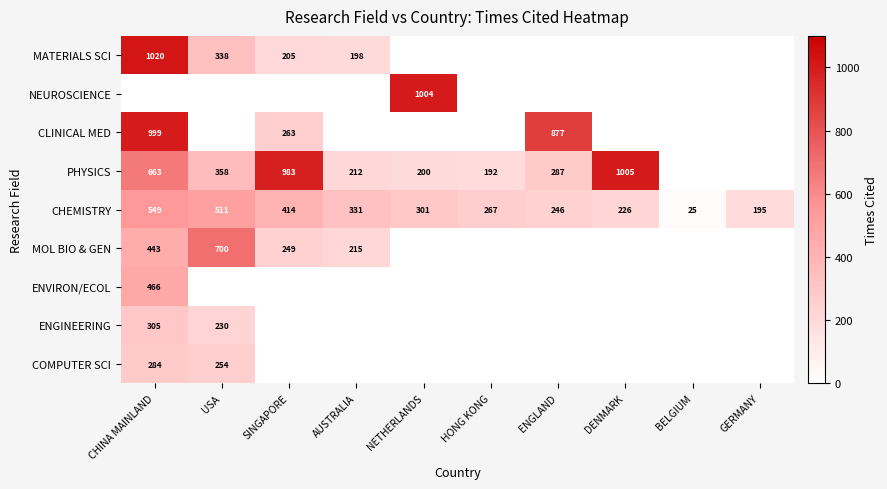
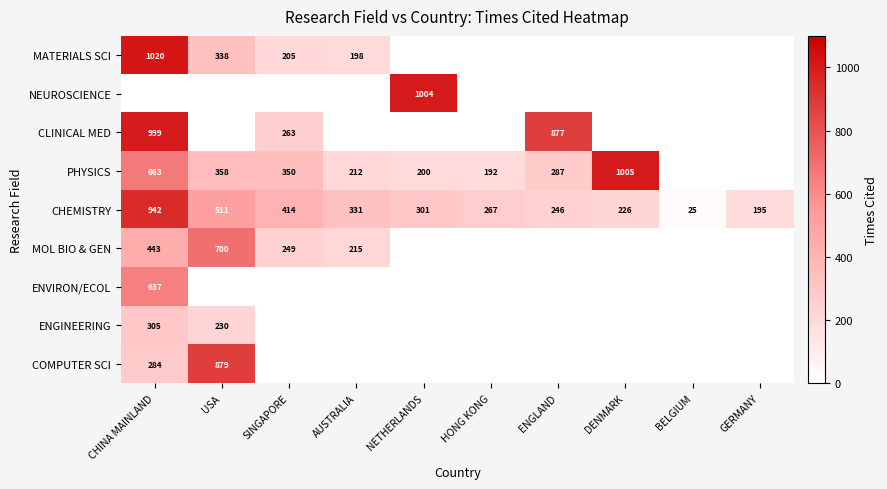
PHYSICS, SINGAPORE: 983 -> 350
CHEMISTRY, CHINA MAINLAND: 549 -> 942
ENVIRON/ECOL, CHINA MAINLAND: 466 -> 637
COMPUTER SCI, USA: 254 -> 879
